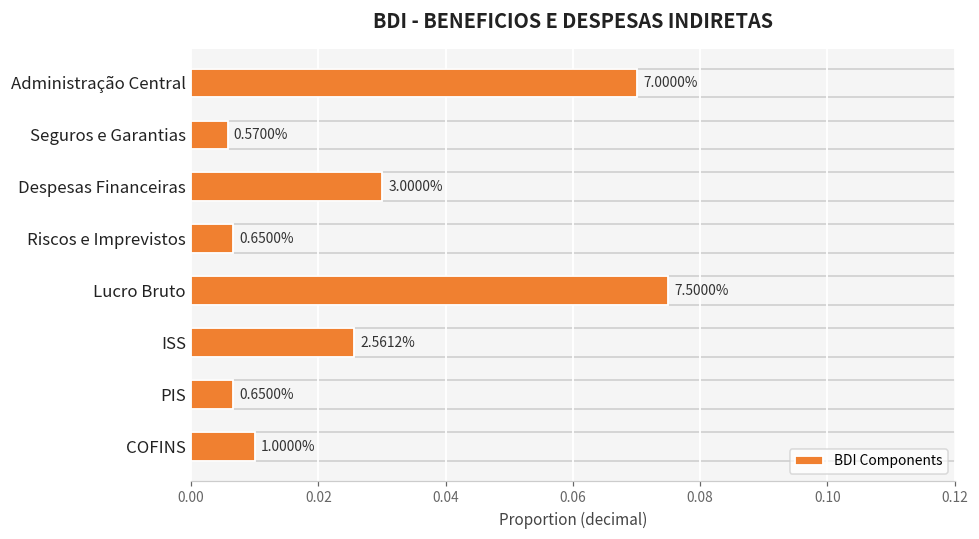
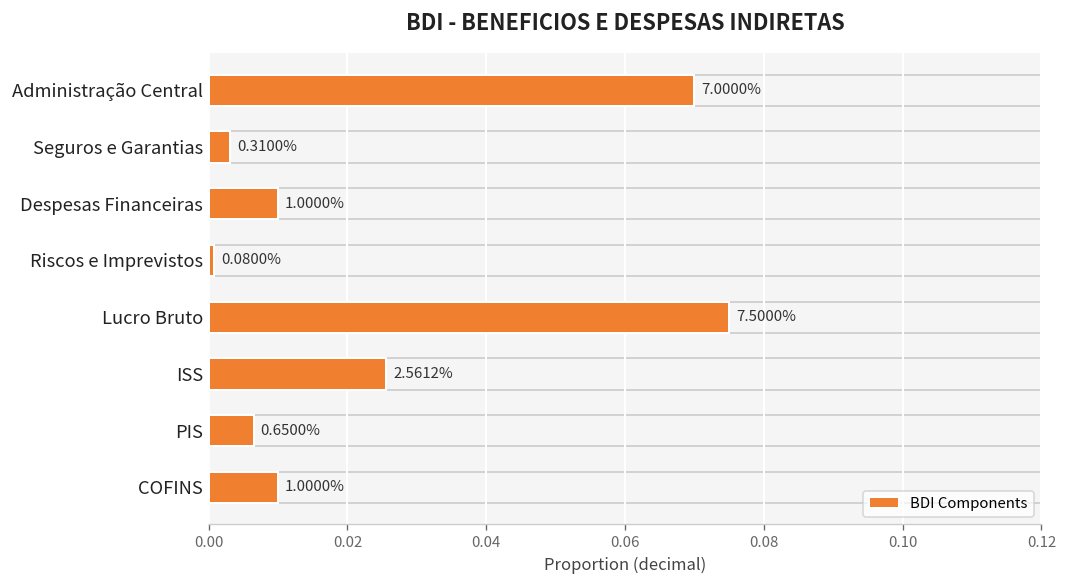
Seguros e Garantias: 0.5700% -> 0.3100%
Despesas Financeiras: 3.0000% -> 1.0000%
Riscos e Imprevistos: 0.6500% -> 0.0800%
